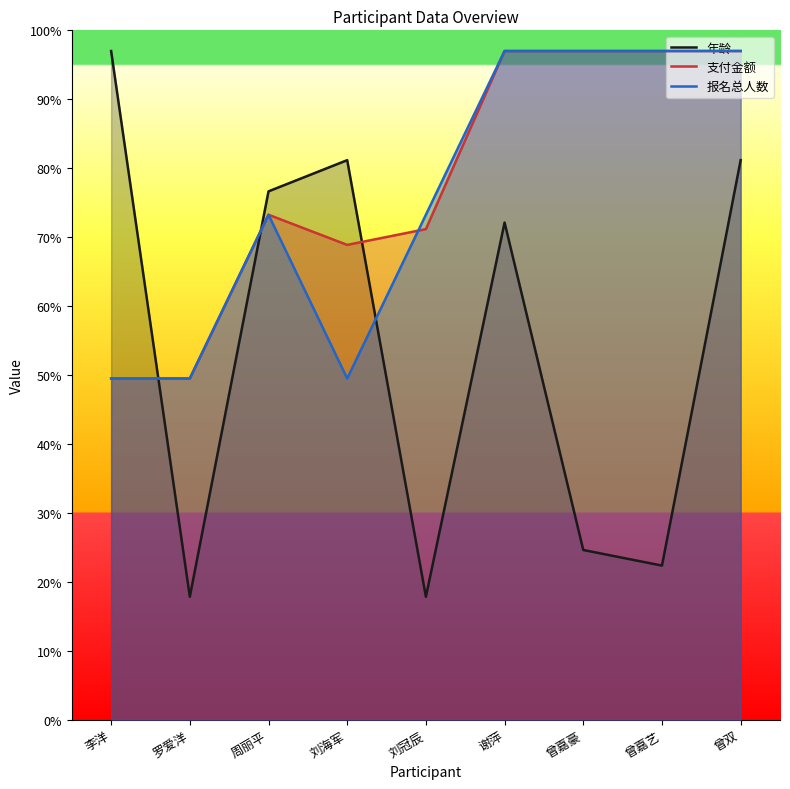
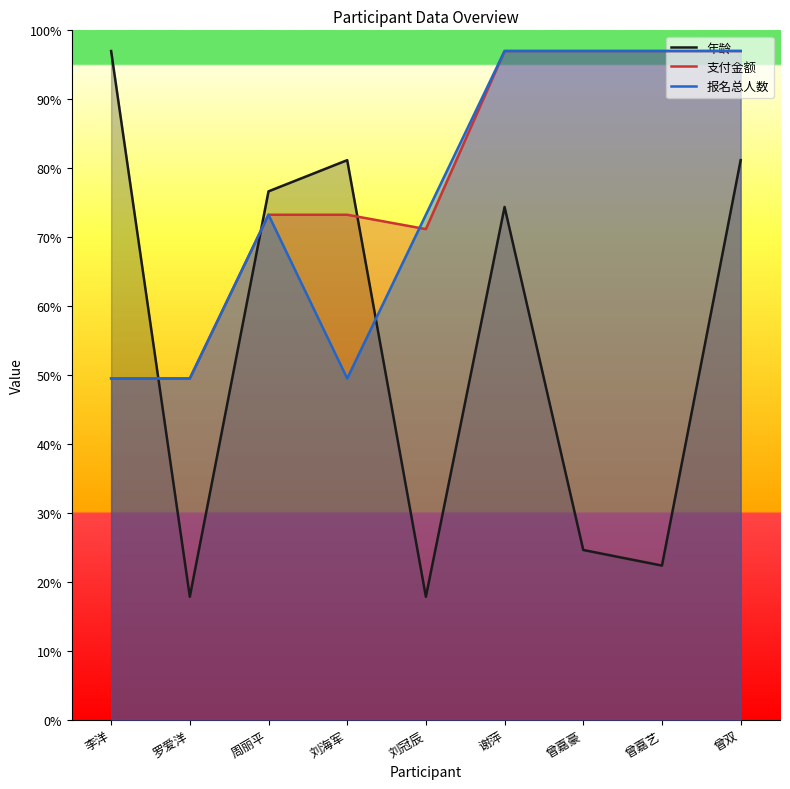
支付金额, 刘海军: 69% -> 73%
年龄, 谢萍: 72% -> 74%
